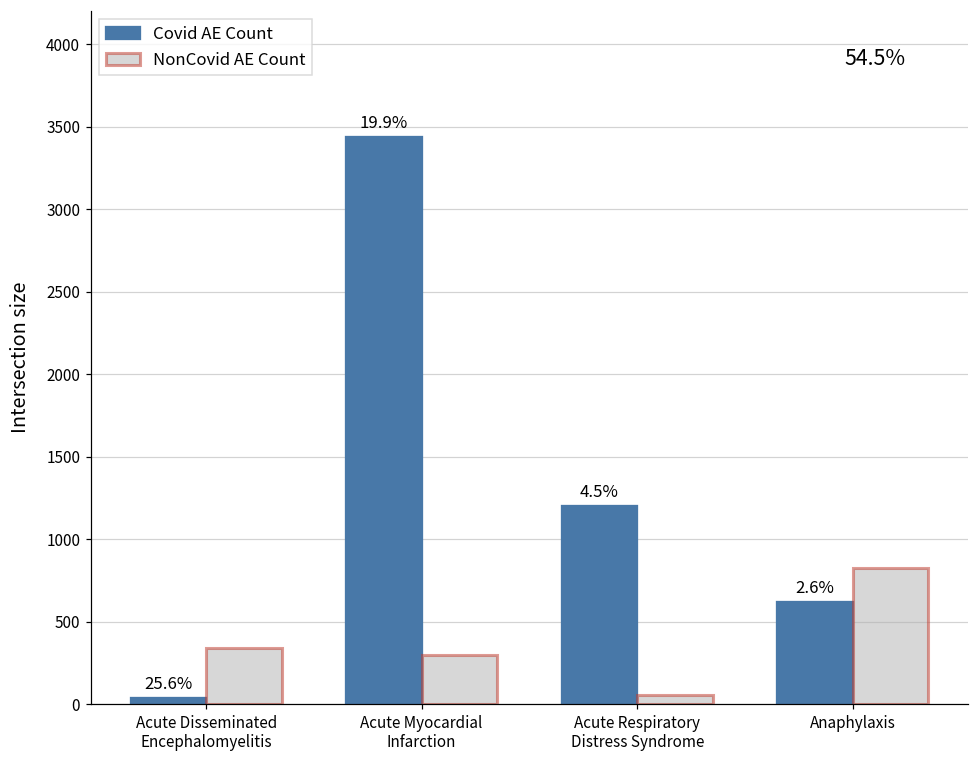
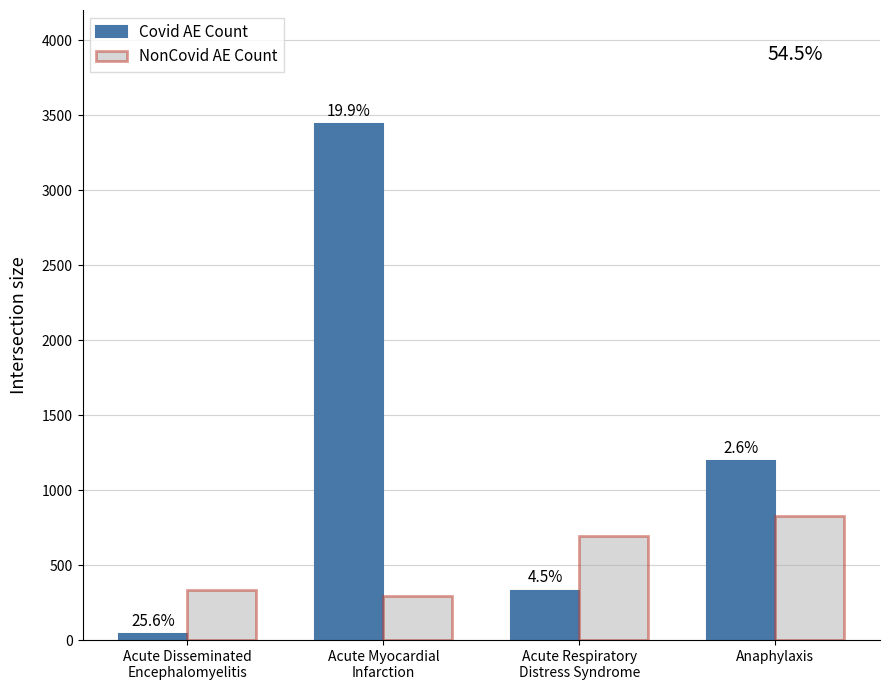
Covid AE Count, Acute Respiratory Distress Syndrome: 1200 -> 330
NonCovid AE Count, Acute Respiratory Distress Syndrome: 60 -> 690
Covid AE Count, Anaphylaxis: 620 -> 1190
